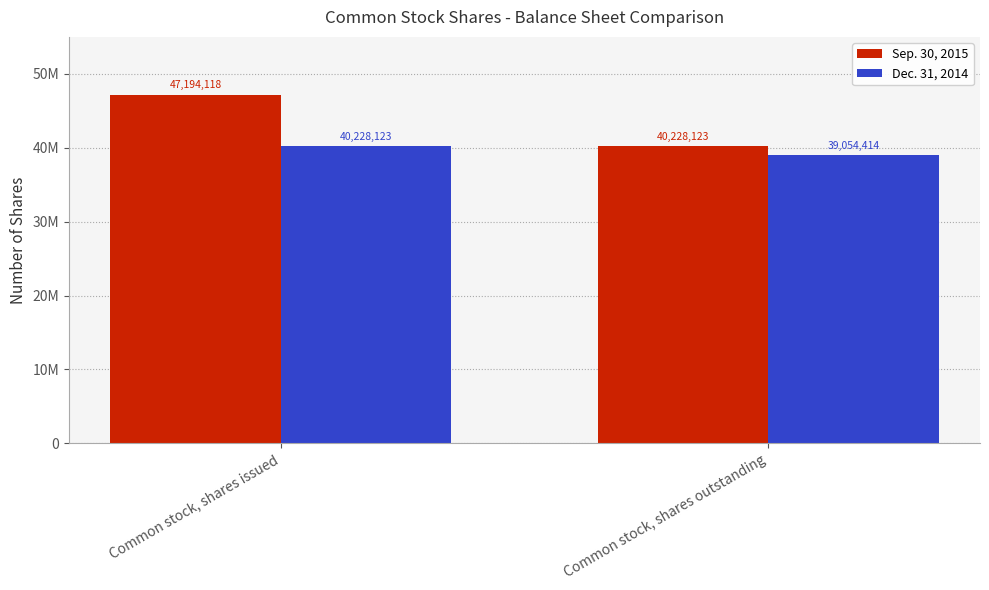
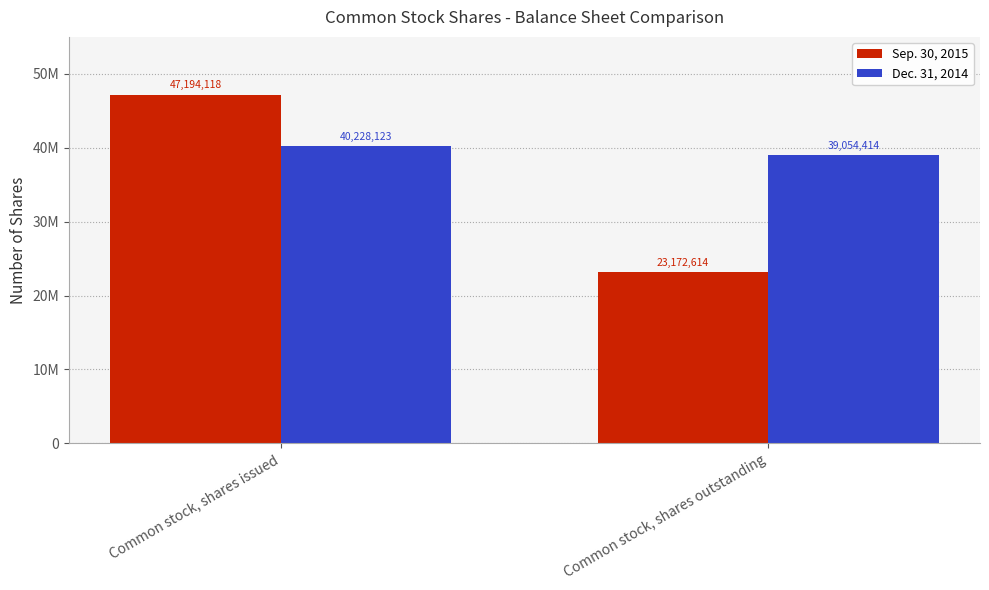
Sep. 30, 2015, Common stock, shares outstanding: 40,228,123 -> 23,172,614
